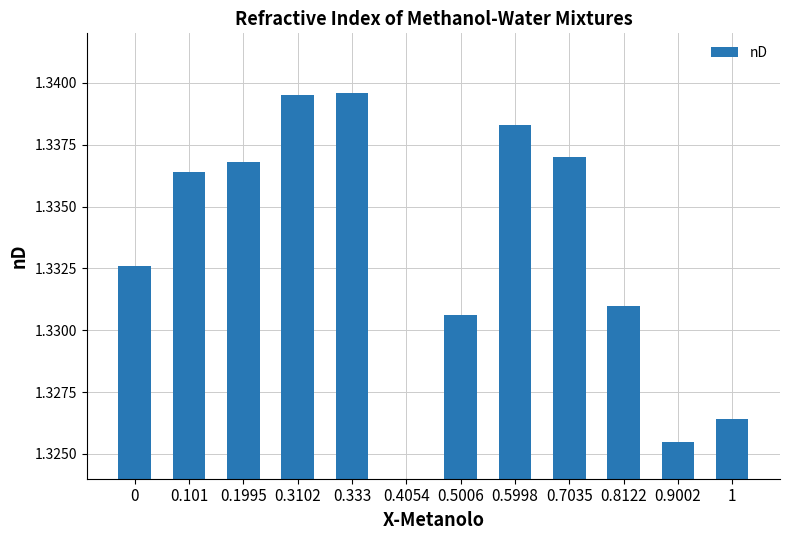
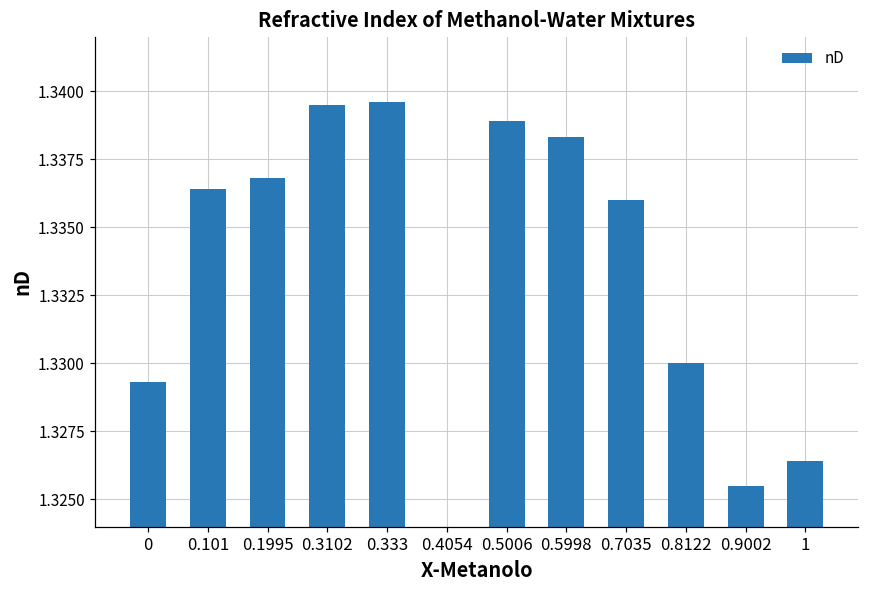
0: 1.3326 -> 1.3293
0.5006: 1.3306 -> 1.3389
0.7035: 1.337 -> 1.336
0.8122: 1.331 -> 1.330
